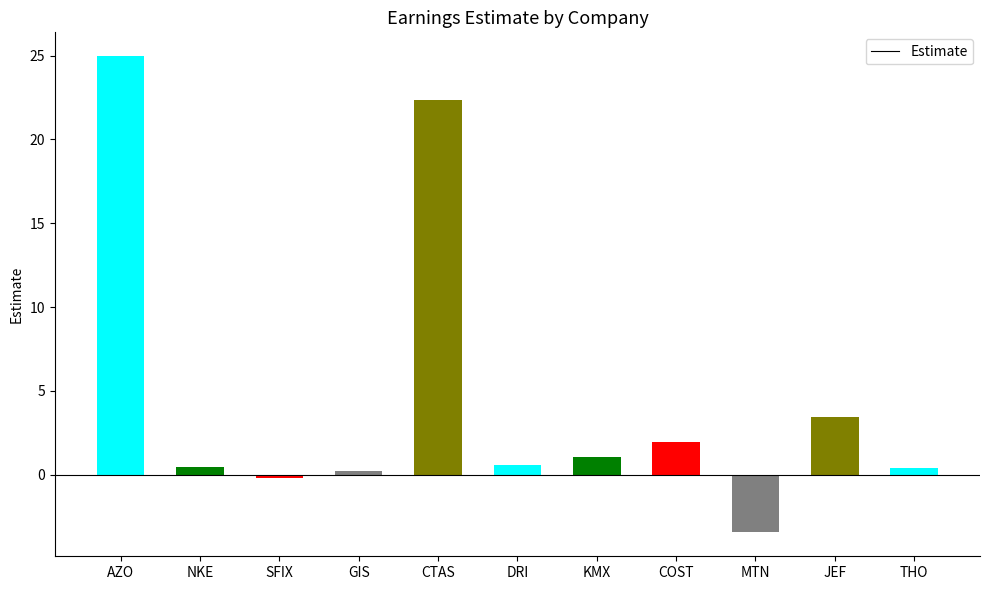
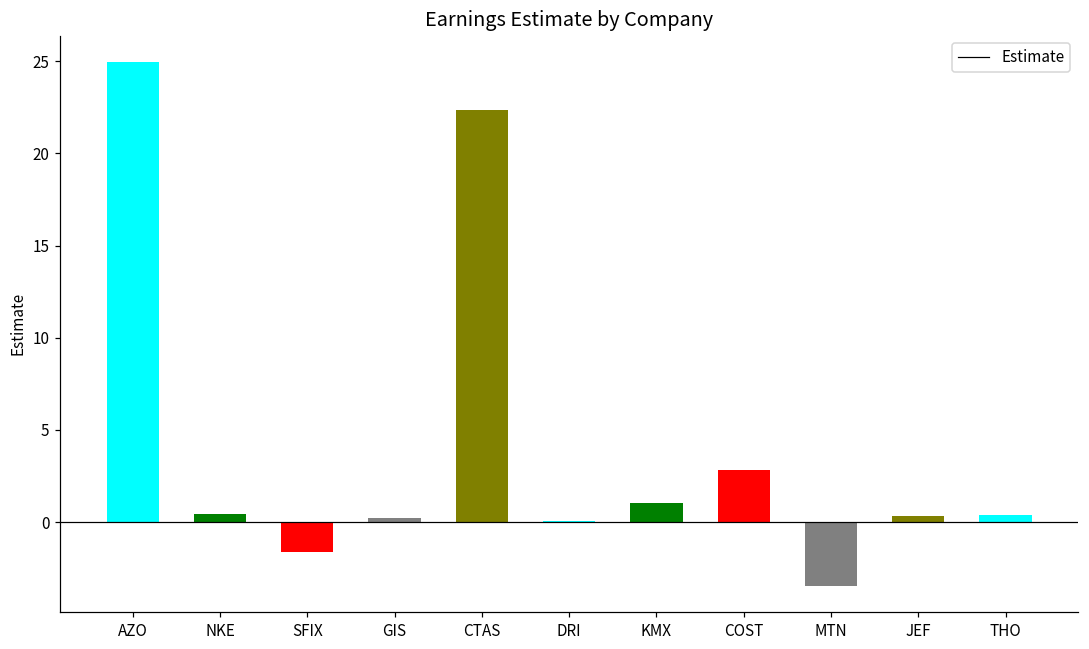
SFIX: -0.2 -> -1.6
DRI: 0.6 -> 0.1
COST: 1.9 -> 2.8
JEF: 3.4 -> 0.3
